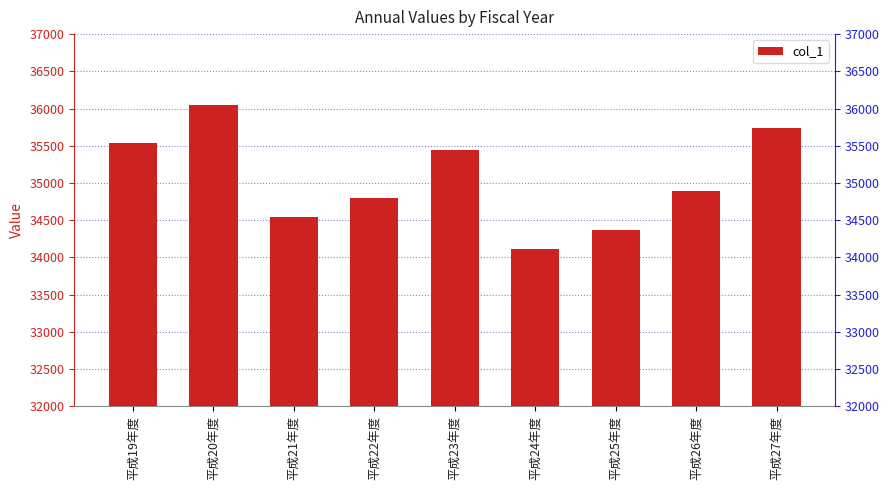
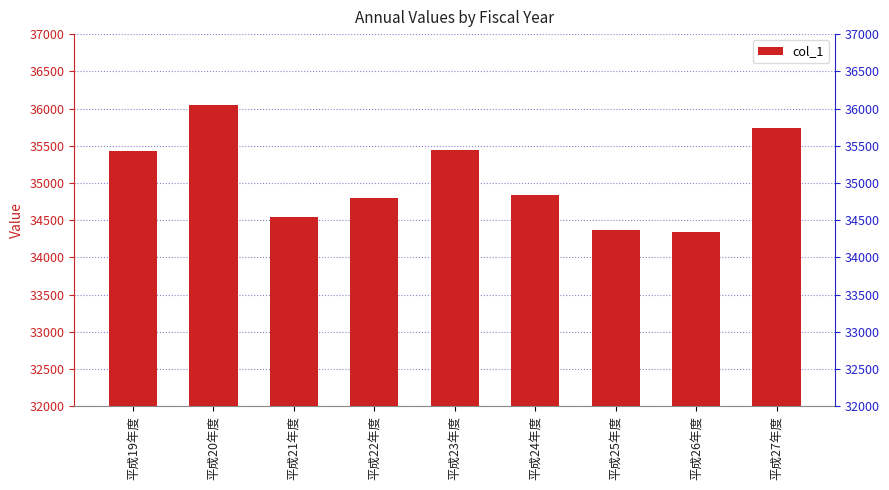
平成19年度: 35500 -> 35400
平成24年度: 34100 -> 34800
平成26年度: 34900 -> 34300
